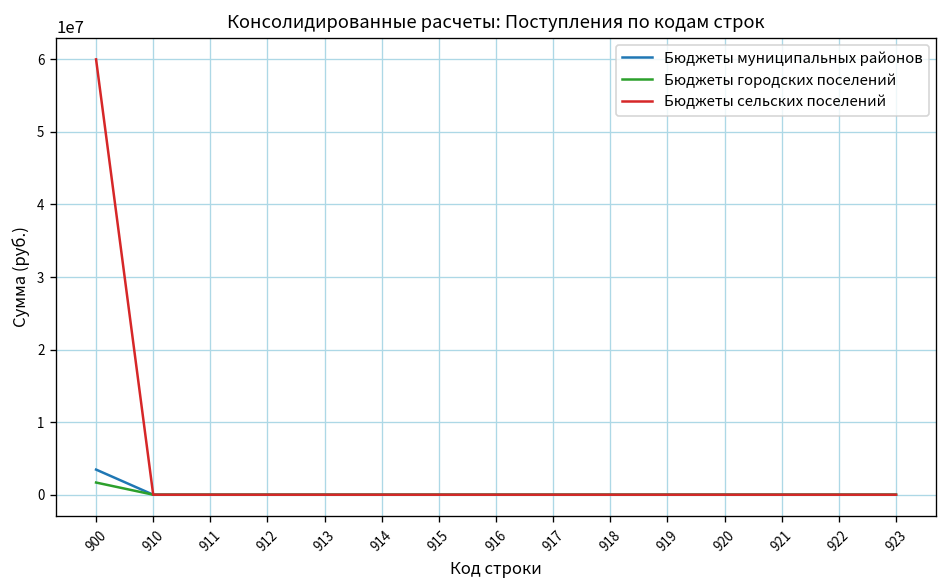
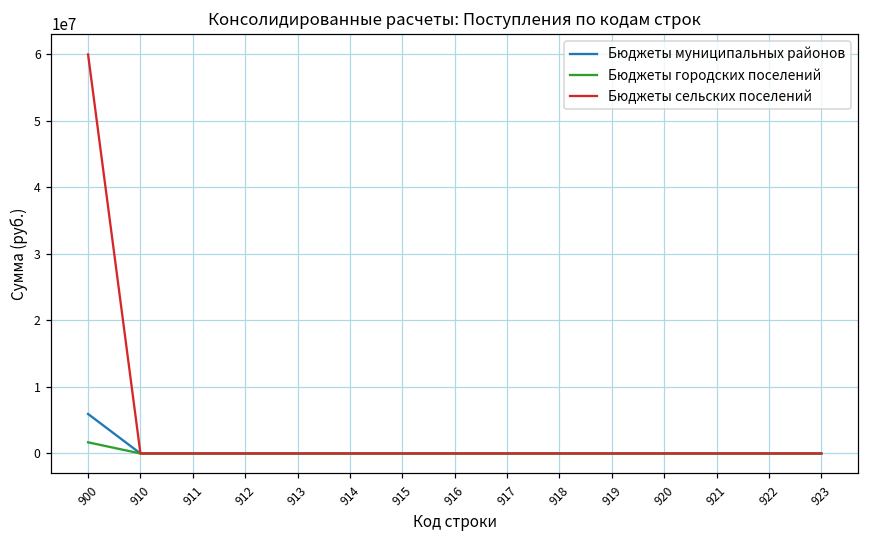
Бюджеты муниципальных районов, 900: 3000000 -> 6000000
